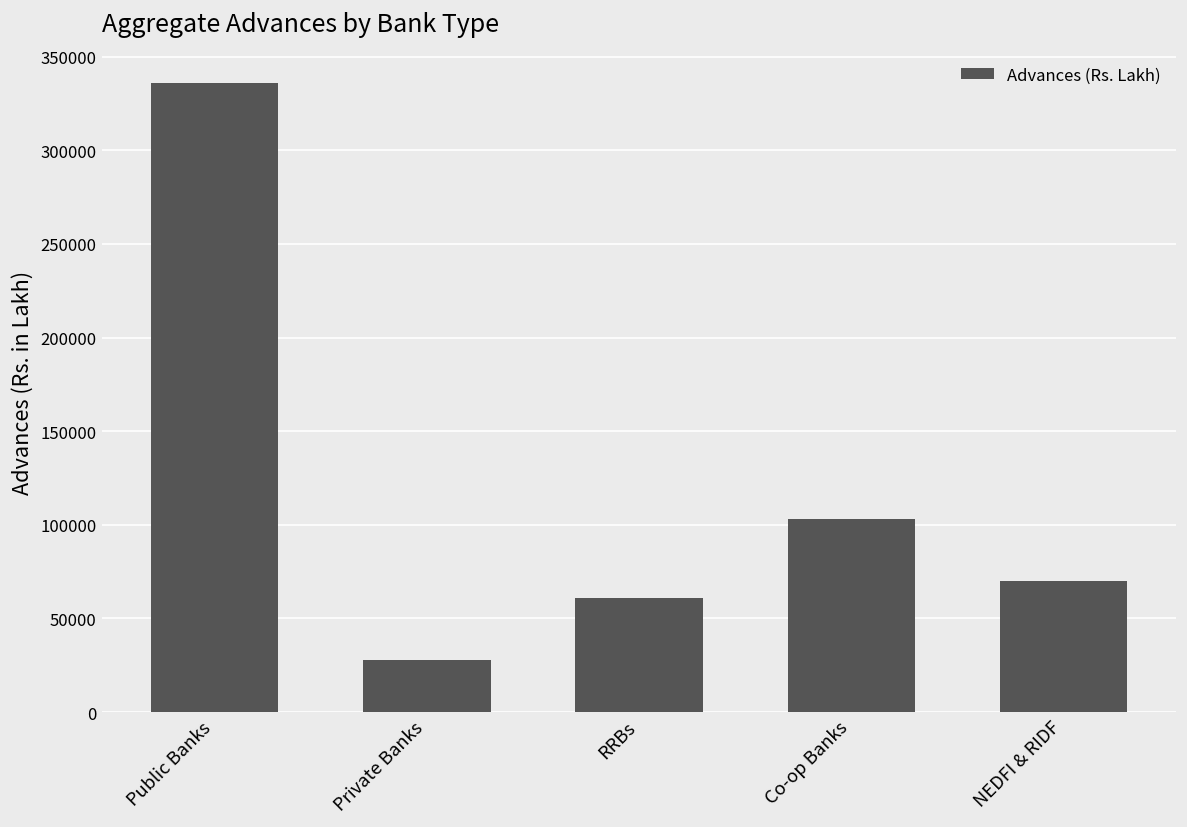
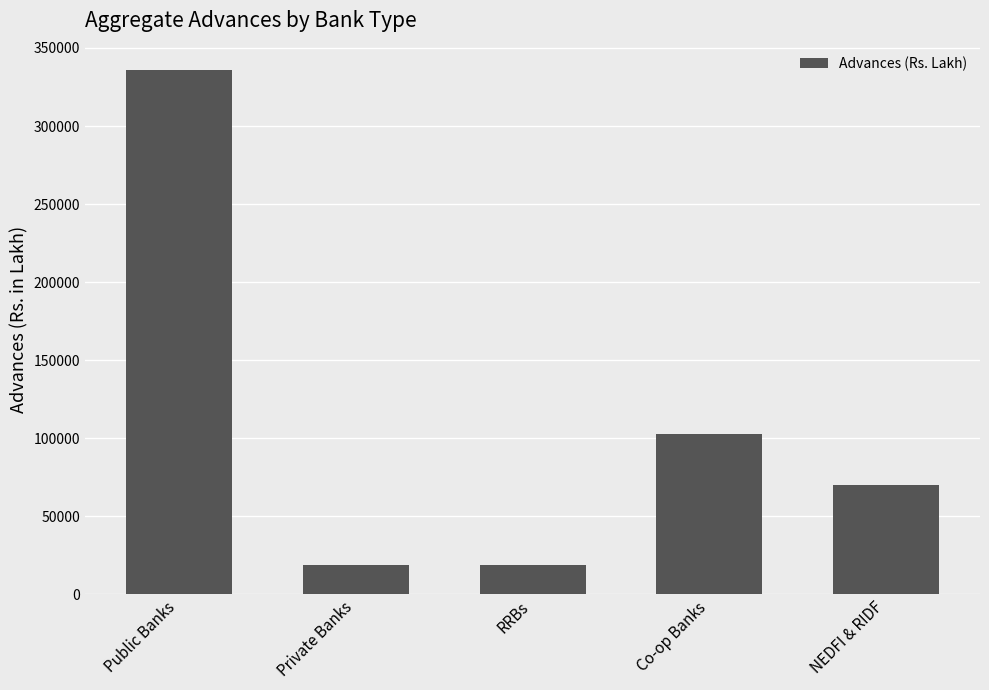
Private Banks: 28000 -> 19000
RRBs: 61000 -> 19000
